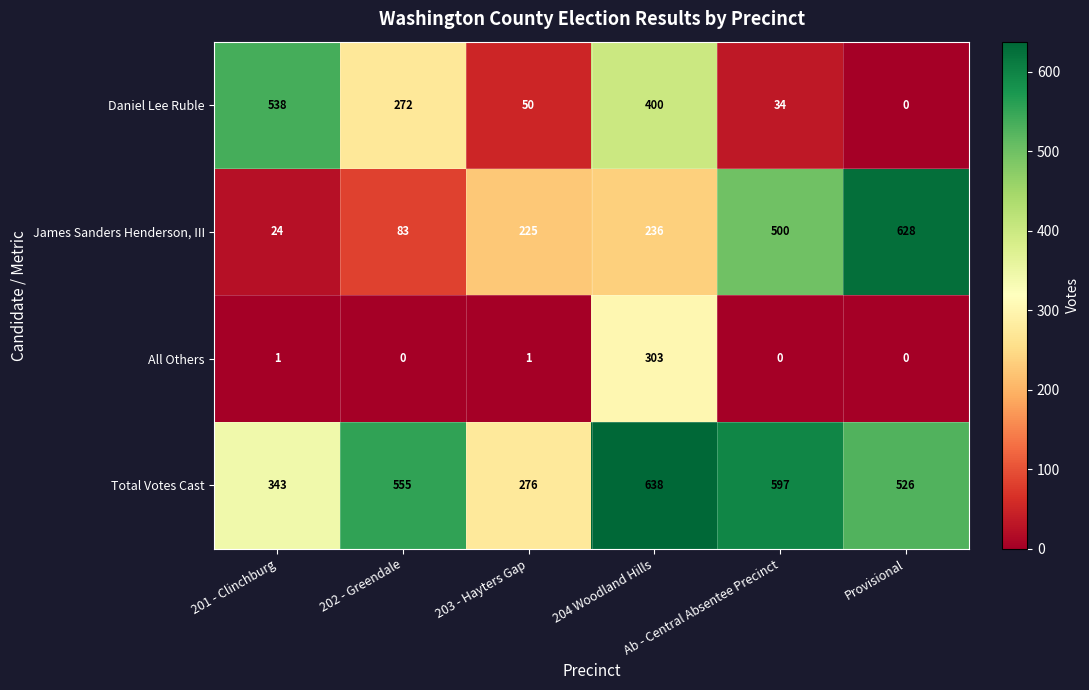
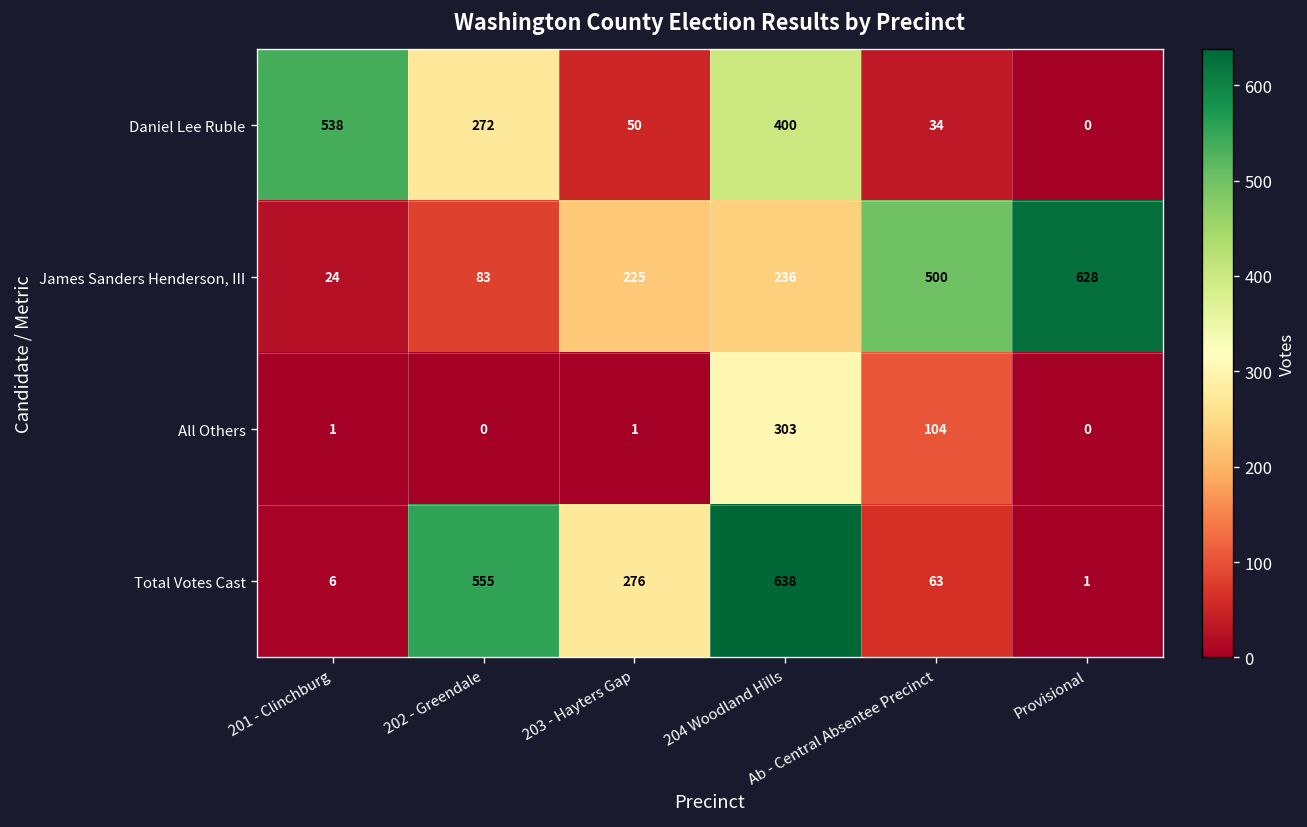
All Others, Ab - Central Absentee Precinct: 0 -> 104
Total Votes Cast, 201 - Clinchburg: 343 -> 6
Total Votes Cast, Ab - Central Absentee Precinct: 597 -> 63
Total Votes Cast, Provisional: 526 -> 1
